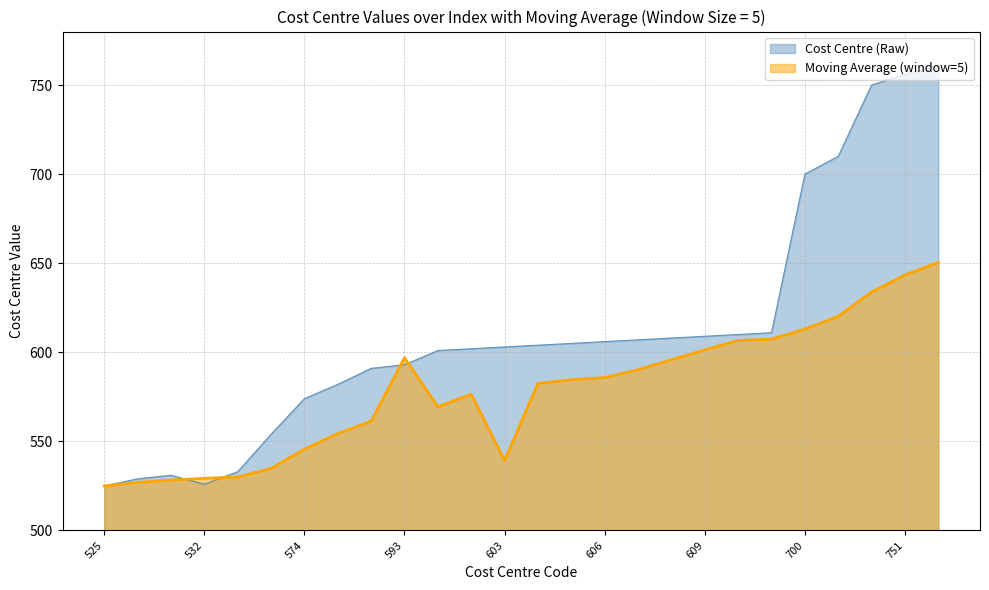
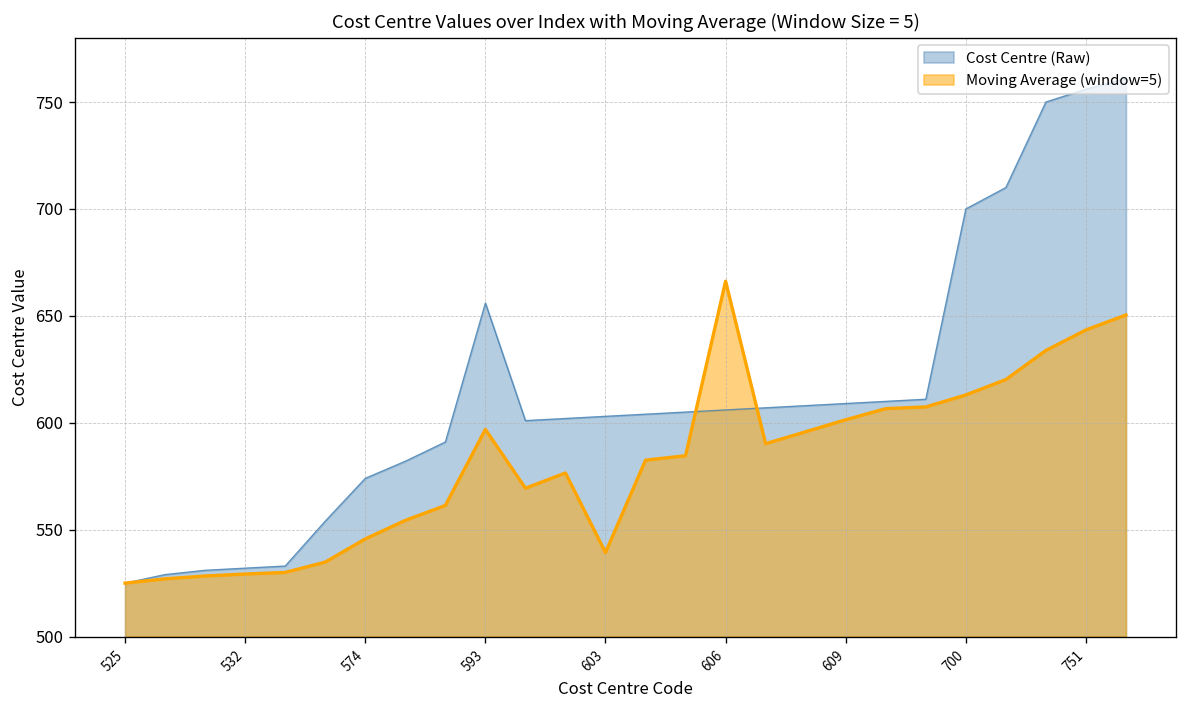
Cost Centre (Raw), 532: 526 -> 532
Cost Centre (Raw), 593: 593 -> 656
Moving Average (window=5), 606: 586 -> 666
